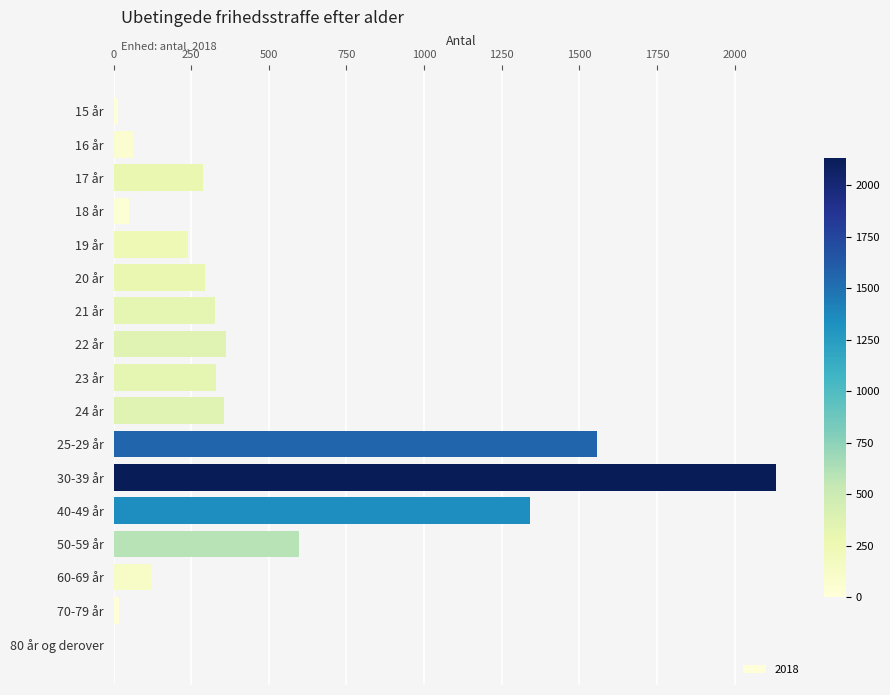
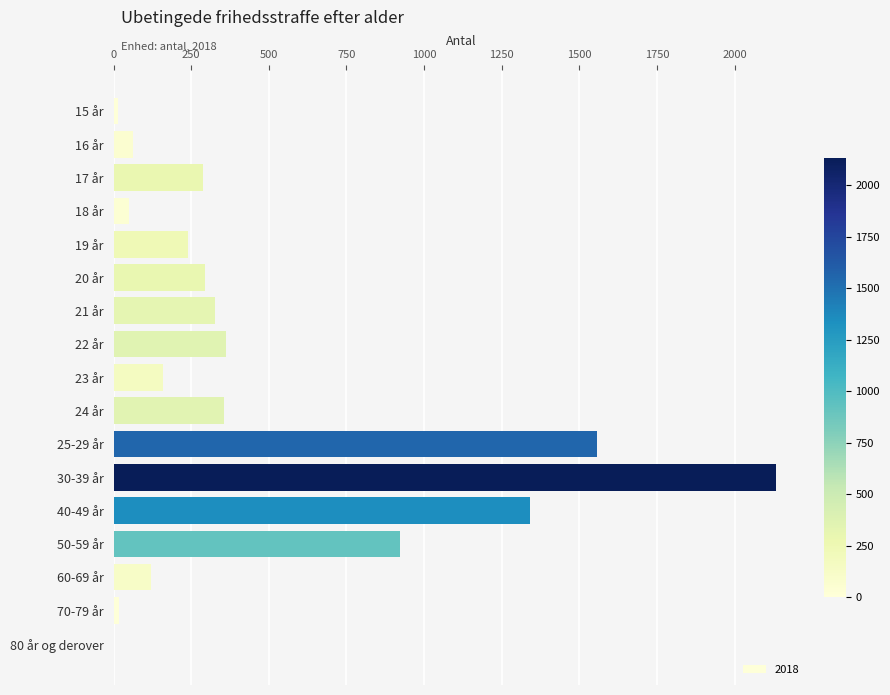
23 år: 330 -> 160
50-59 år: 600 -> 920
